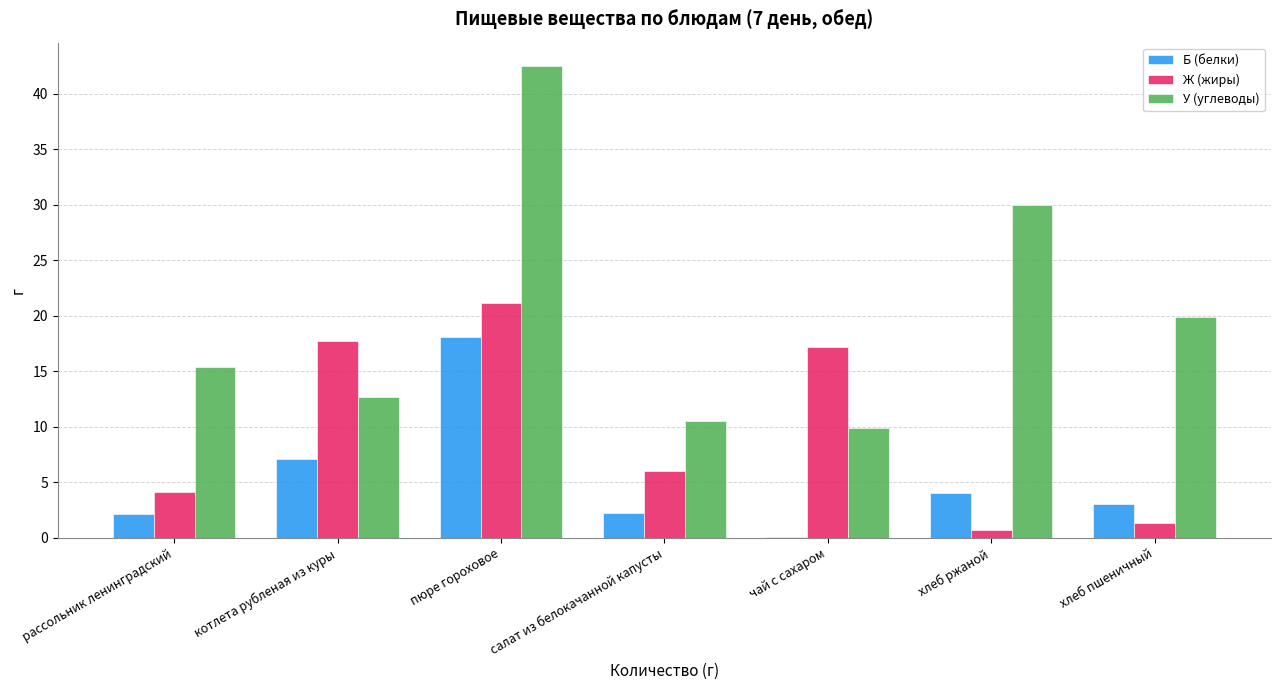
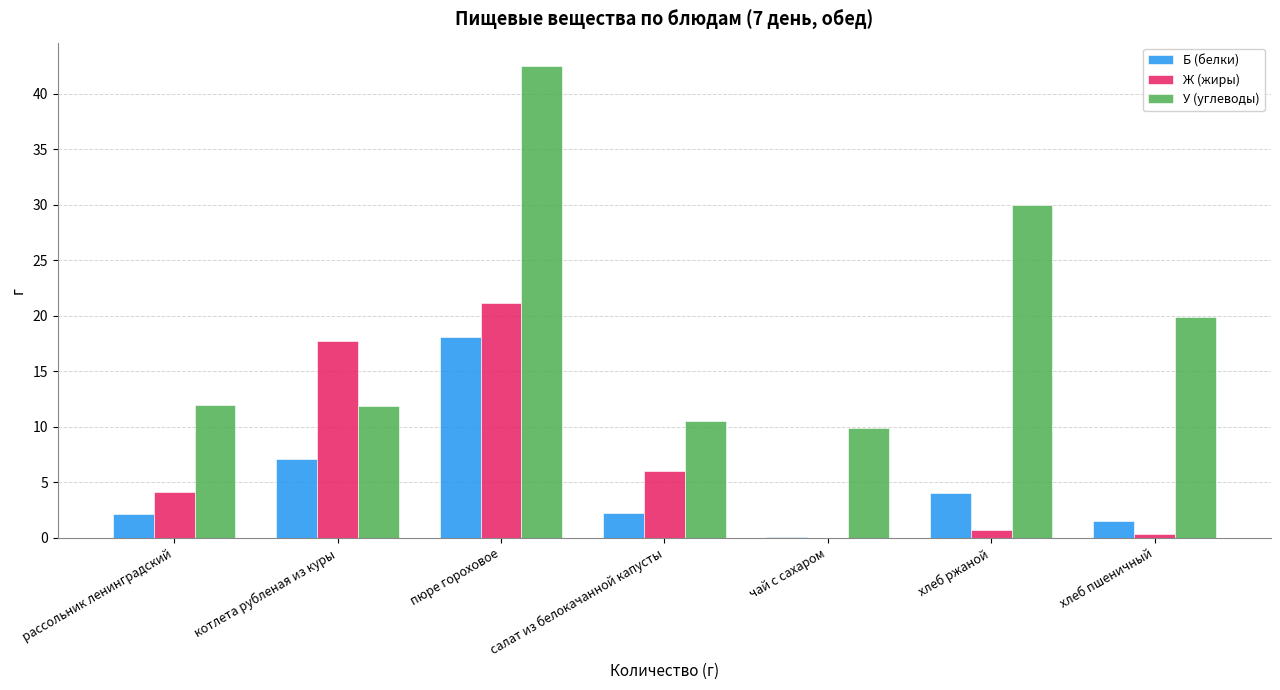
У (углеводы), рассольник ленинградский: 15.4 -> 12.0
У (углеводы), котлета рубленая из куры: 12.7 -> 11.9
Ж (жиры), чай с сахаром: 17.2 -> 0.0
Б (белки), хлеб пшеничный: 3.0 -> 1.5
Ж (жиры), хлеб пшеничный: 1.3 -> 0.4
